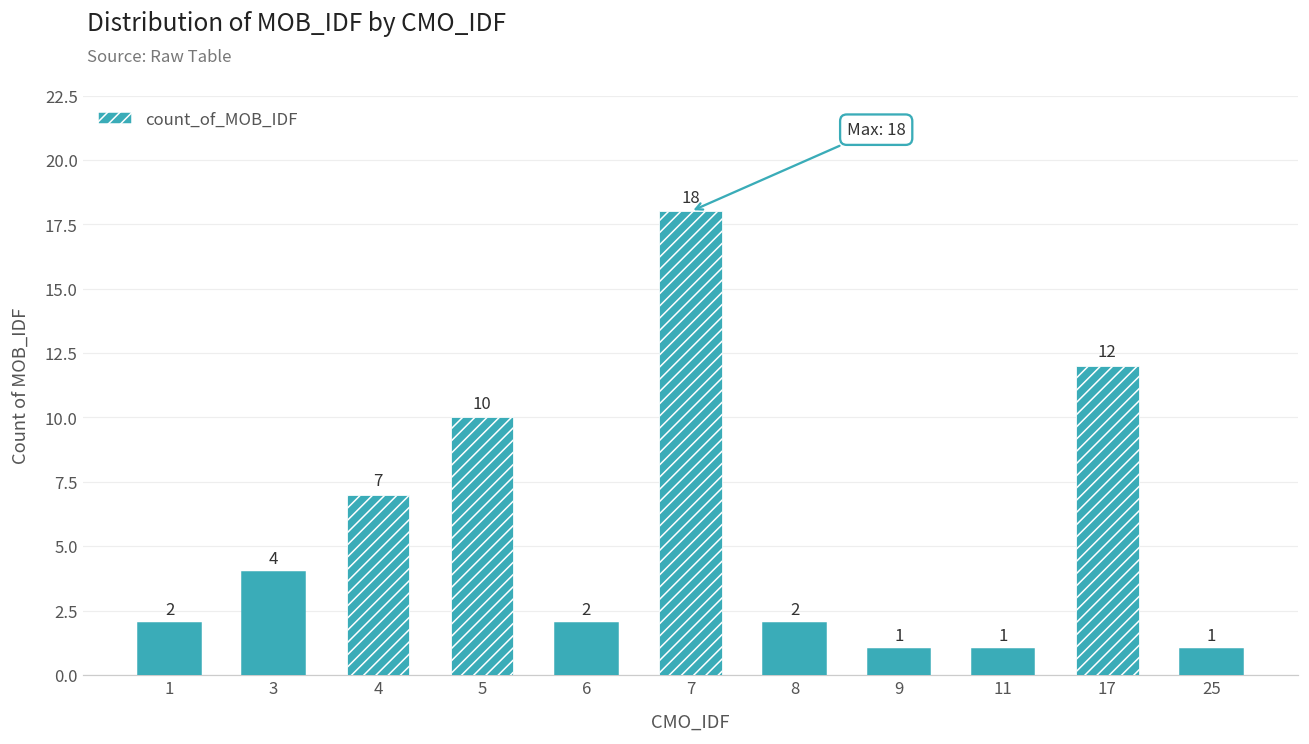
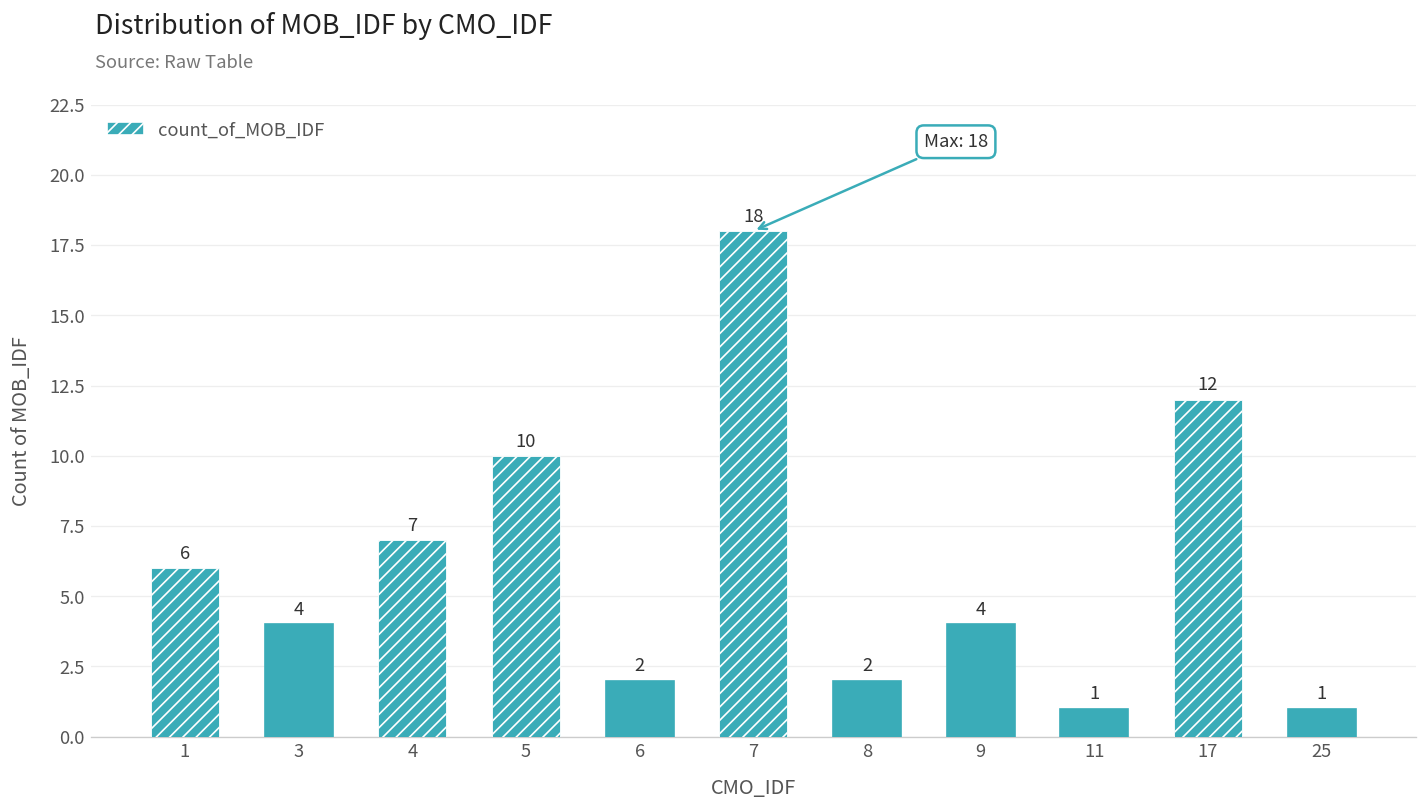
1: 2 -> 6
9: 1 -> 4
